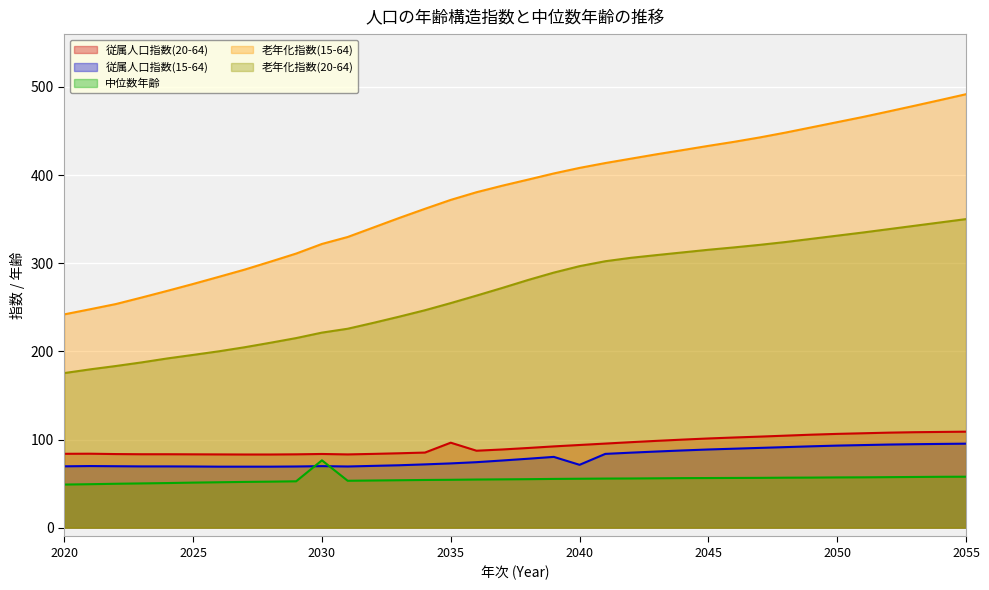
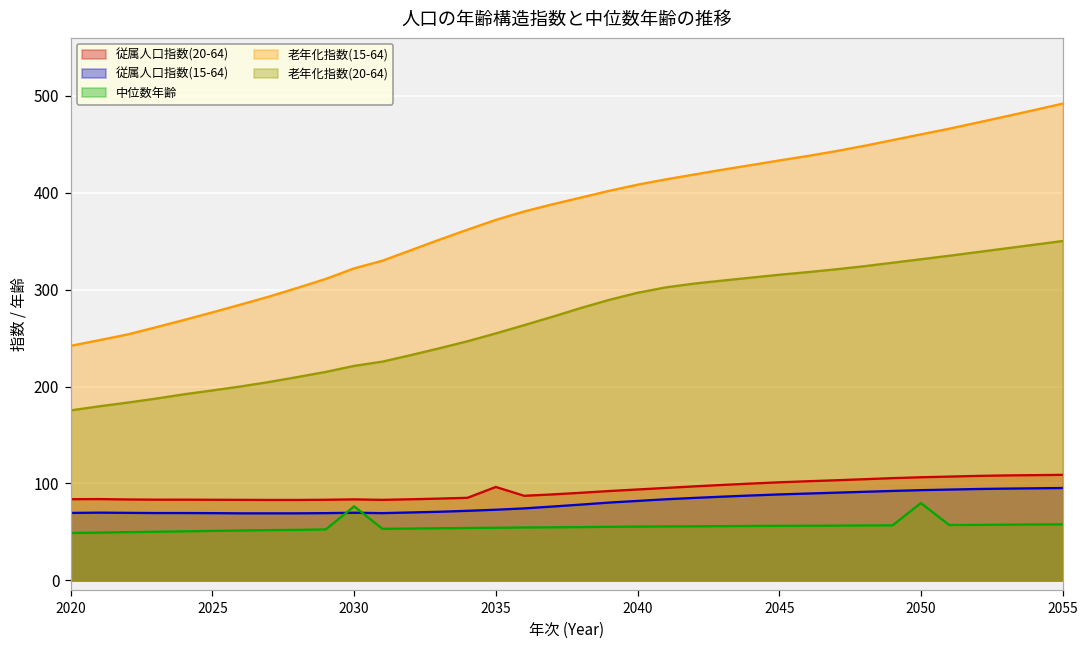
従属人口指数(15-64), 2040: 70 -> 80
中位数年齢, 2050: 60 -> 80
